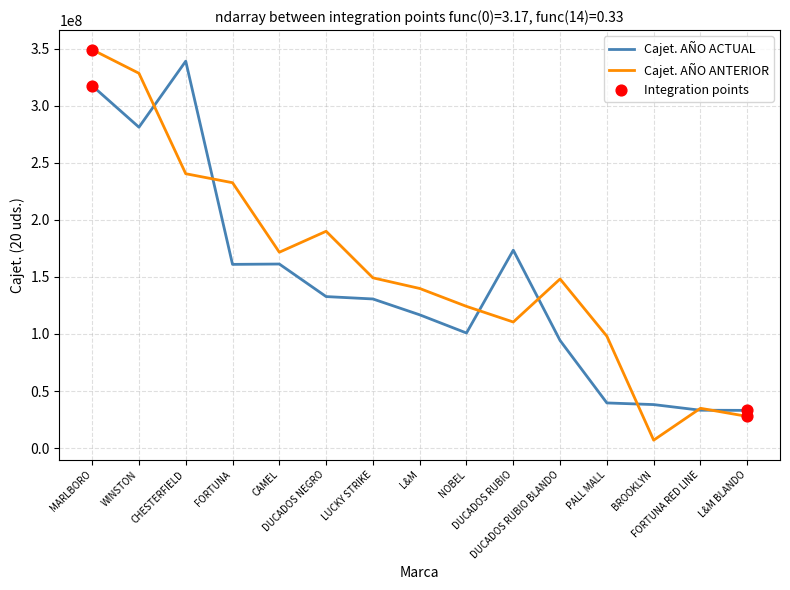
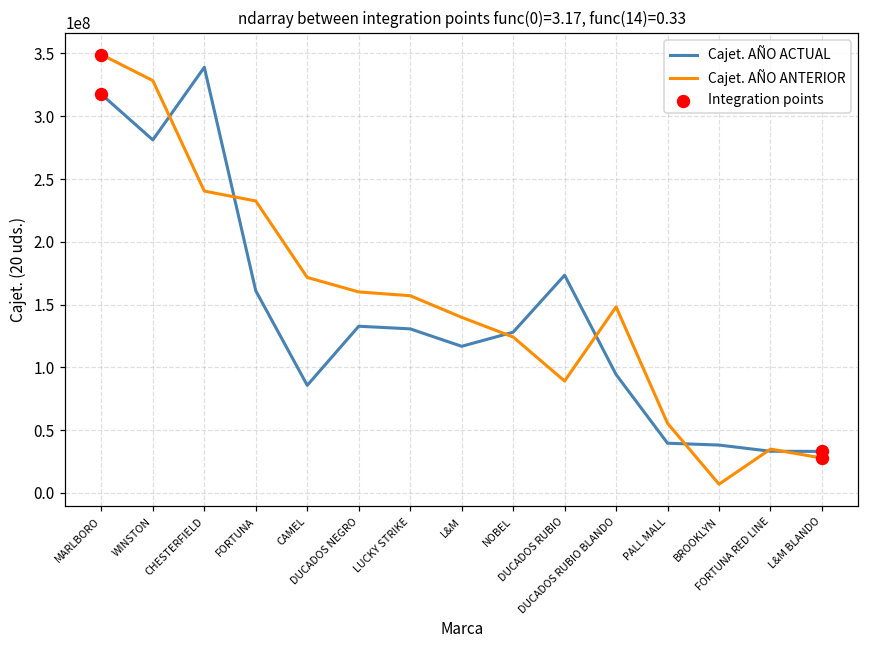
Cajet. AÑO ACTUAL, CAMEL: 161000000 -> 86000000
Cajet. AÑO ANTERIOR, DUCADOS NEGRO: 190000000 -> 160000000
Cajet. AÑO ANTERIOR, LUCKY STRIKE: 149000000 -> 157000000
Cajet. AÑO ACTUAL, NOBEL: 101000000 -> 128000000
Cajet. AÑO ANTERIOR, DUCADOS RUBIO: 110000000 -> 89000000
Cajet. AÑO ANTERIOR, PALL MALL: 98000000 -> 55000000
